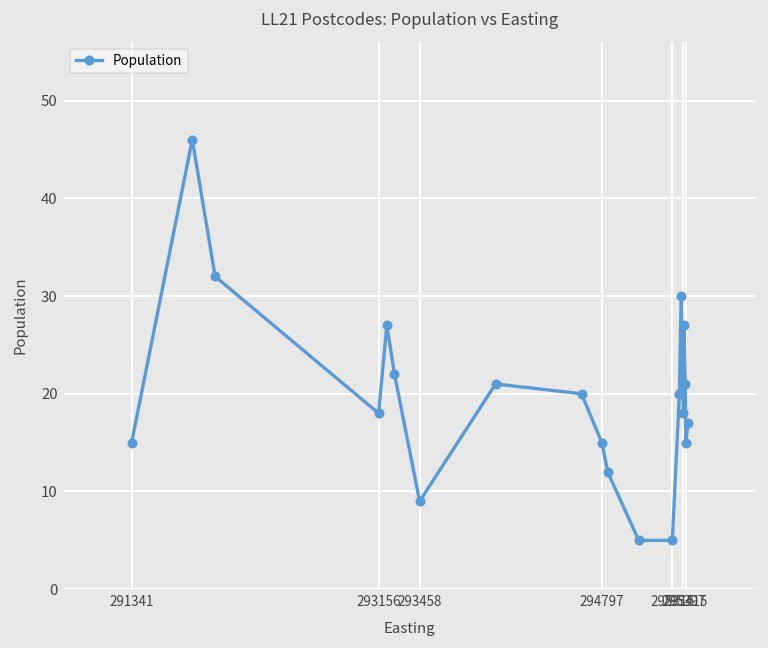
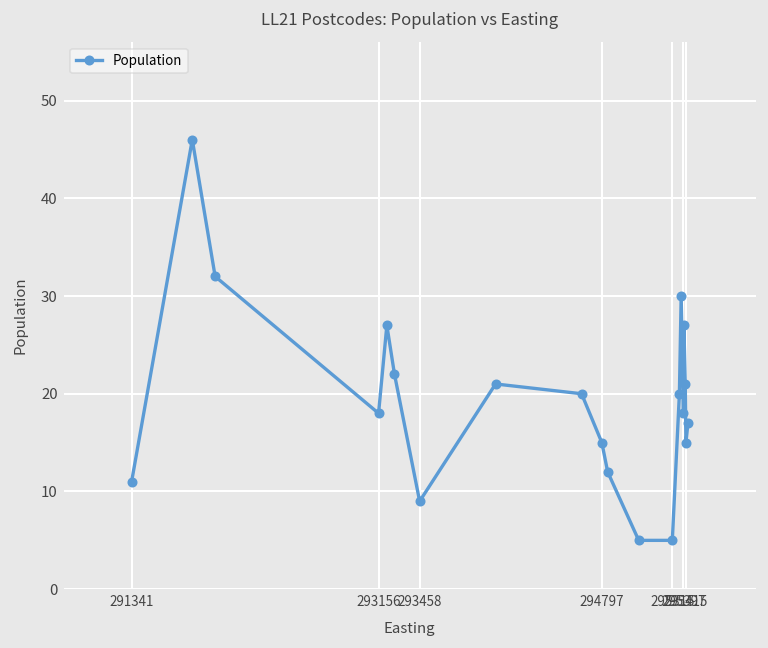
291341: 15 -> 11
